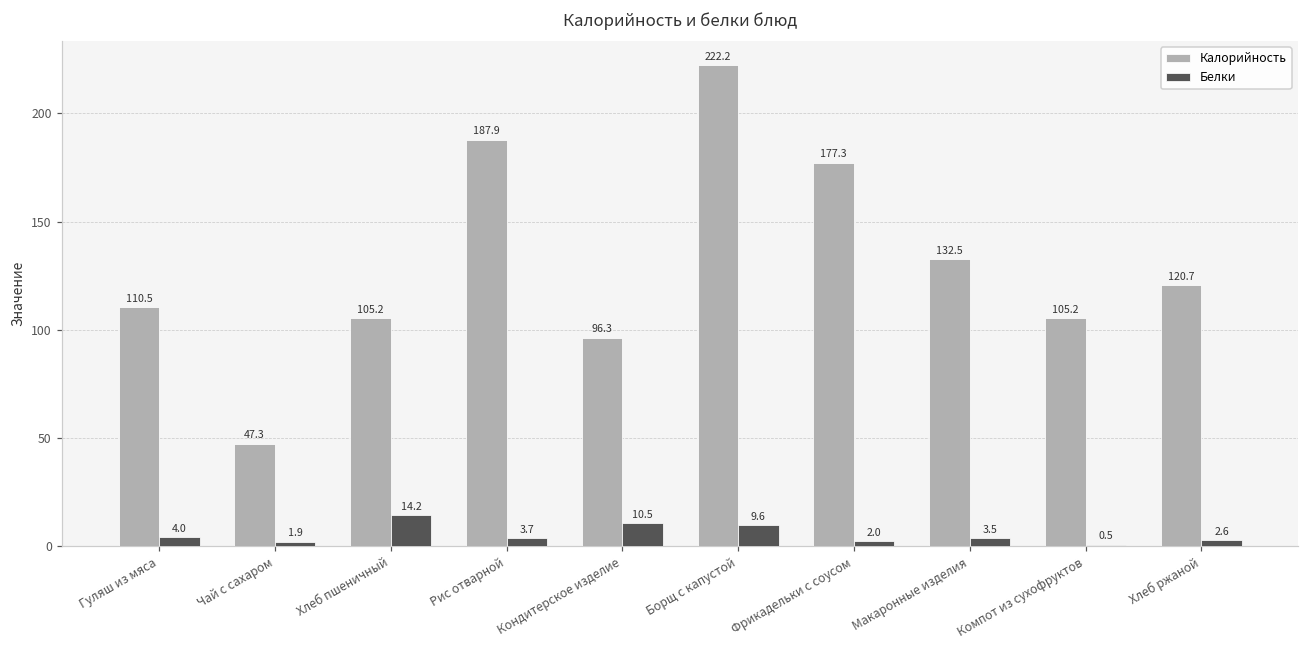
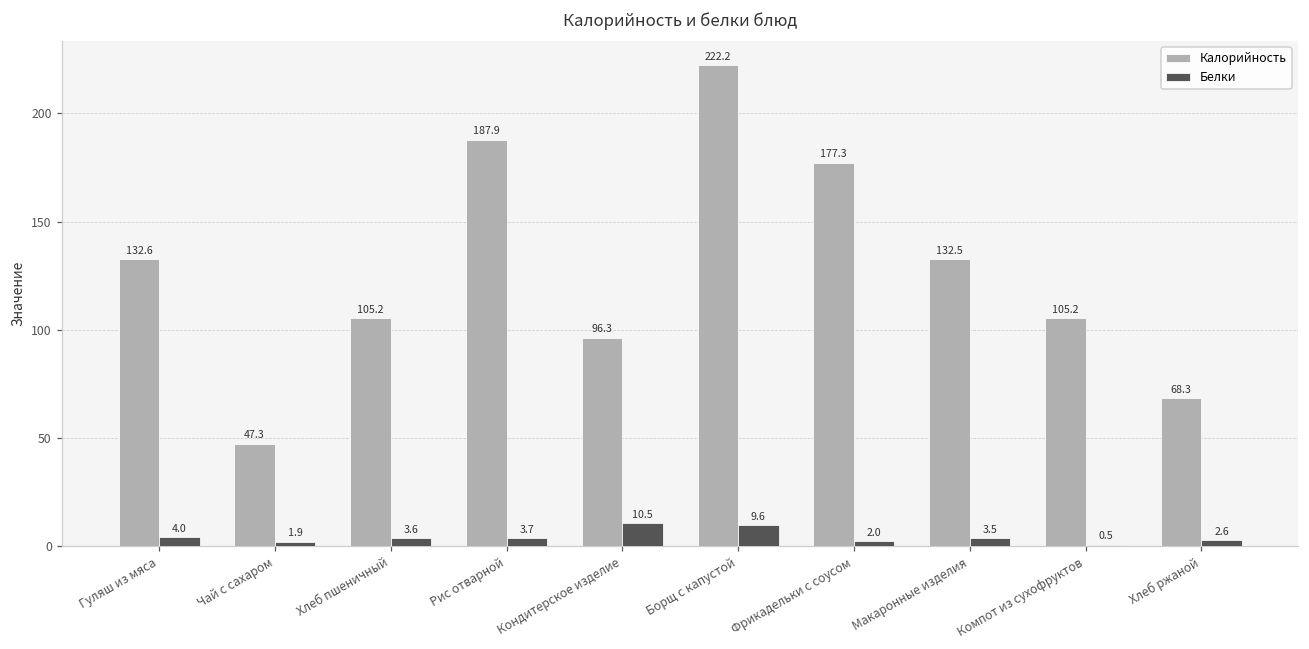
Калорийность, Гуляш из мяса: 110.5 -> 132.6
Белки, Хлеб пшеничный: 14.2 -> 3.6
Калорийность, Хлеб ржаной: 120.7 -> 68.3
